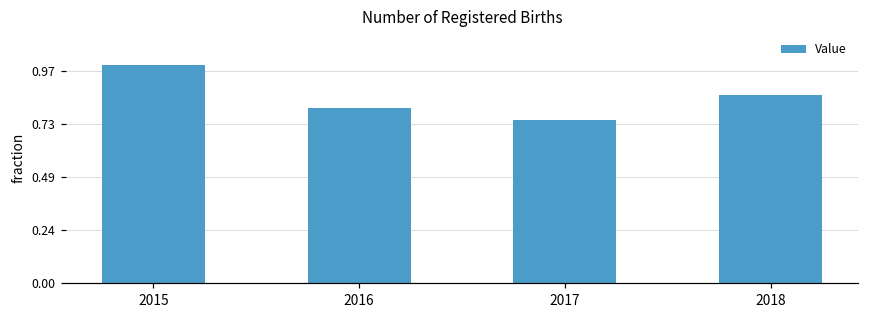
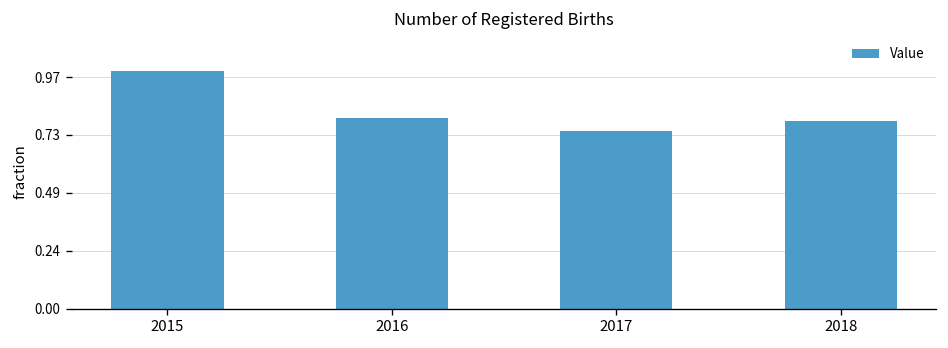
2018: 0.86 -> 0.79
